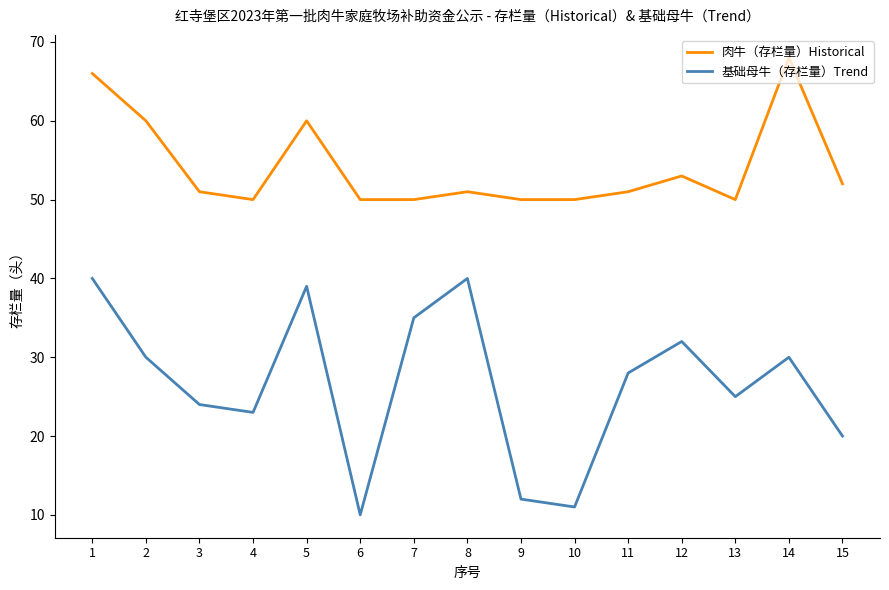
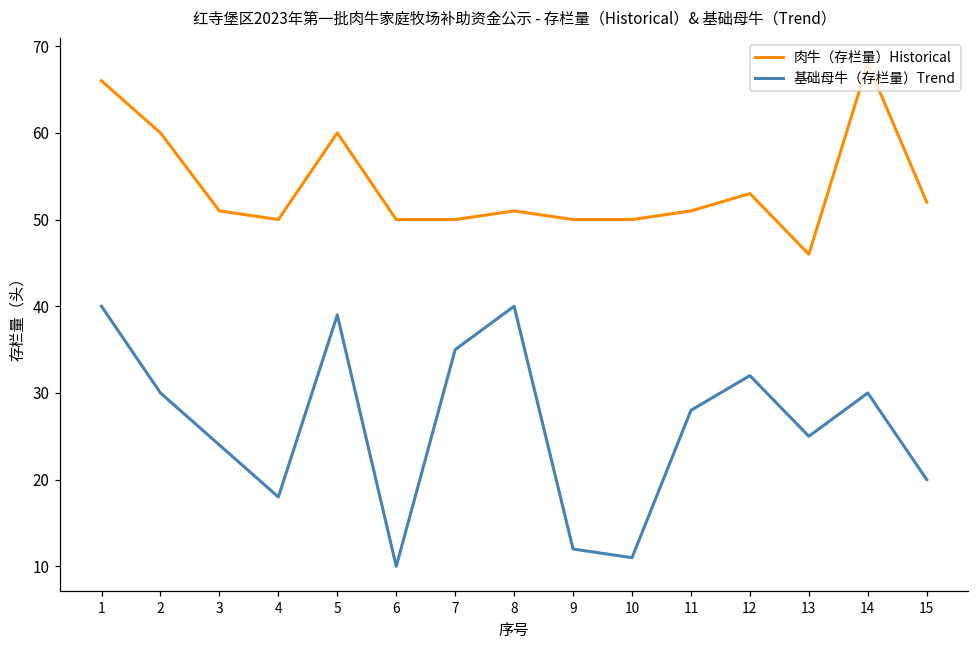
基础母牛（存栏量）Trend, 4: 23 -> 18
肉牛（存栏量）Historical, 13: 50 -> 46
